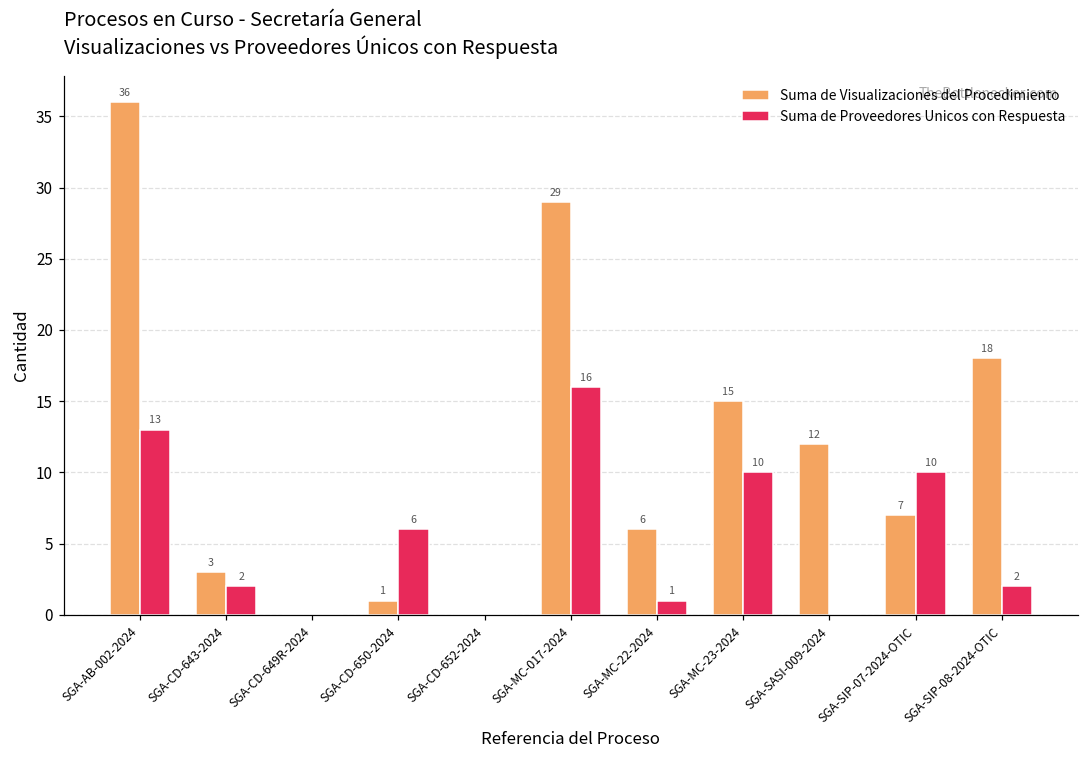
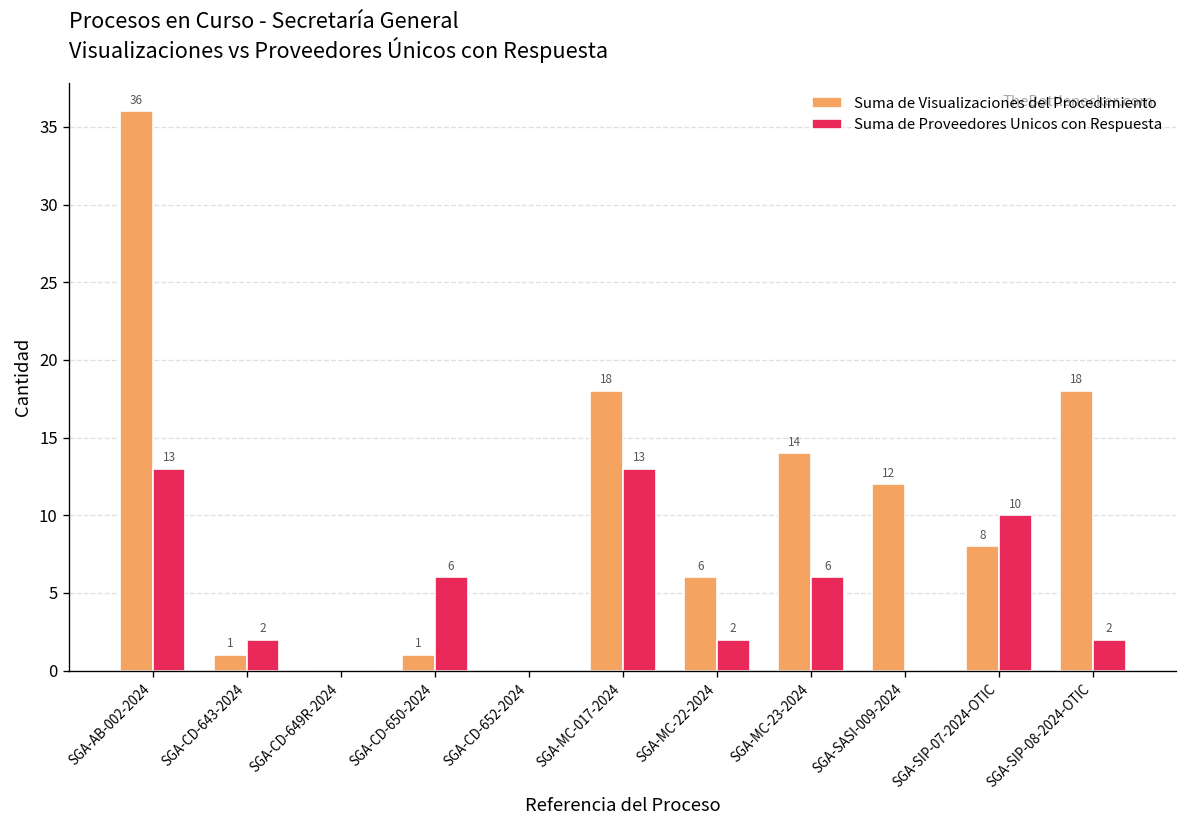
Suma de Visualizaciones del Procedimiento, SGA-CD-643-2024: 3 -> 1
Suma de Visualizaciones del Procedimiento, SGA-MC-017-2024: 29 -> 18
Suma de Proveedores Unicos con Respuesta, SGA-MC-017-2024: 16 -> 13
Suma de Proveedores Unicos con Respuesta, SGA-MC-22-2024: 1 -> 2
Suma de Visualizaciones del Procedimiento, SGA-MC-23-2024: 15 -> 14
Suma de Proveedores Unicos con Respuesta, SGA-MC-23-2024: 10 -> 6
Suma de Visualizaciones del Procedimiento, SGA-SIP-07-2024-OTIC: 7 -> 8
